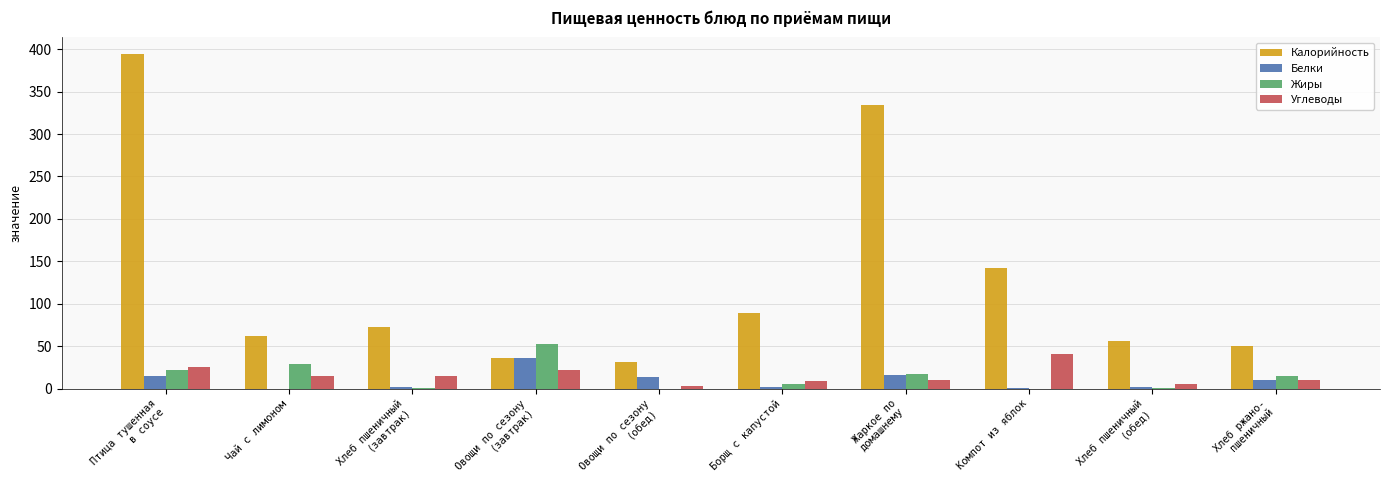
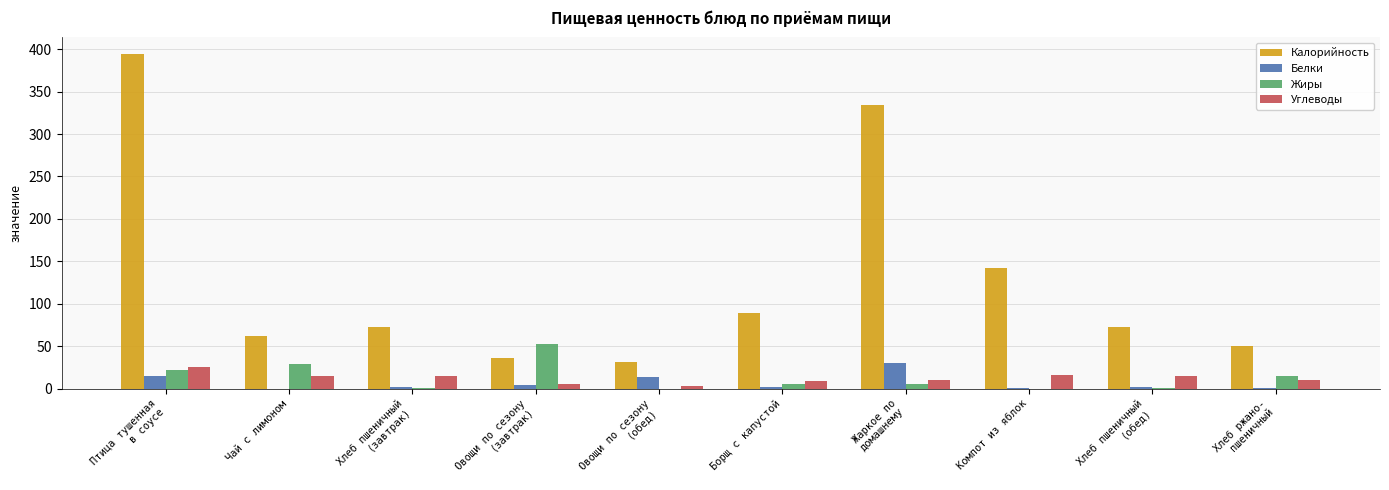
Белки, Овощи по сезону (завтрак): 40 -> 0
Углеводы, Овощи по сезону (завтрак): 20 -> 10
Белки, Жаркое по домашнему: 20 -> 30
Жиры, Жаркое по домашнему: 20 -> 10
Углеводы, Компот из яблок: 40 -> 20
Калорийность, Хлеб пшеничный (обед): 60 -> 70
Углеводы, Хлеб пшеничный (обед): 5 -> 15
Белки, Хлеб ржано- пшеничный: 10 -> 0
